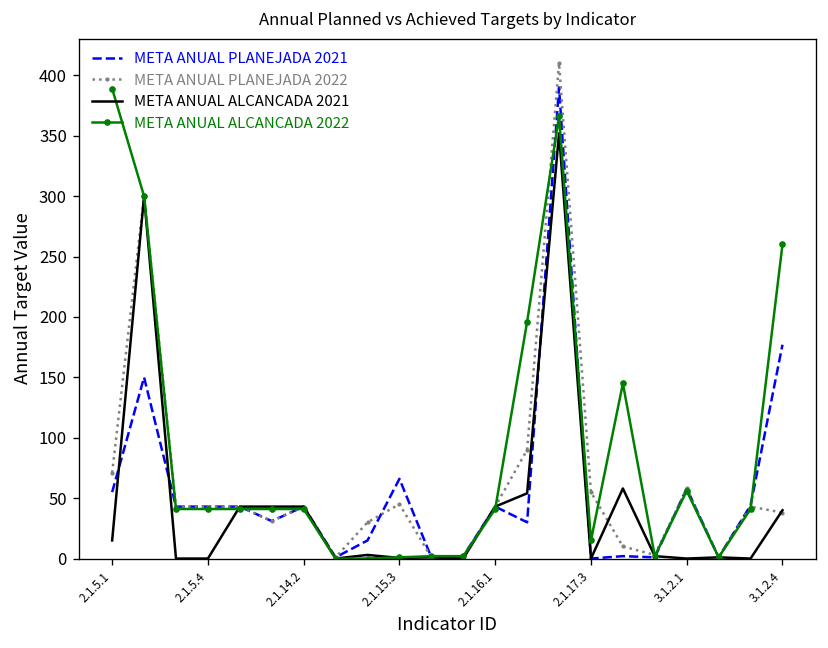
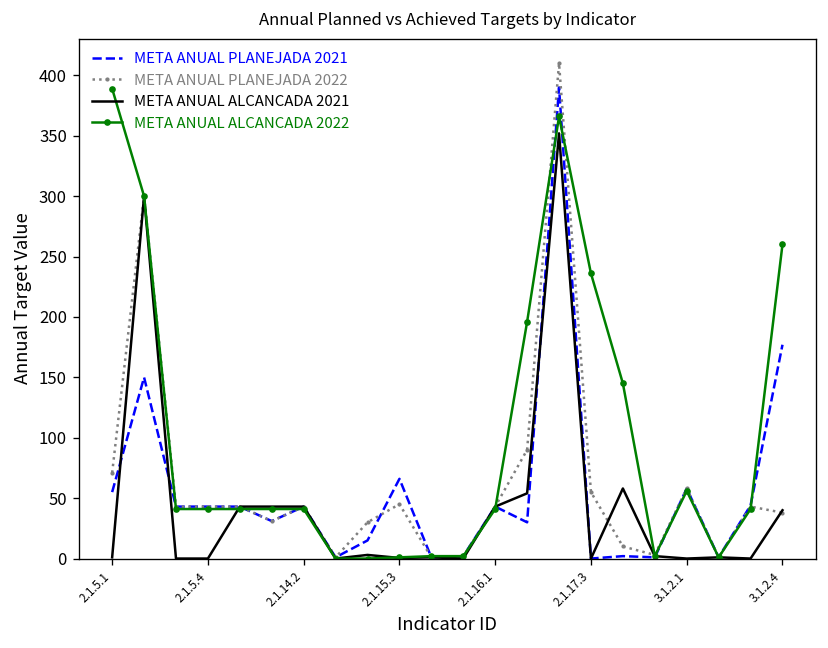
META ANUAL ALCANCADA 2021, 2.1.5.1: 15 -> 1
META ANUAL ALCANCADA 2022, 2.1.17.3: 15 -> 236
